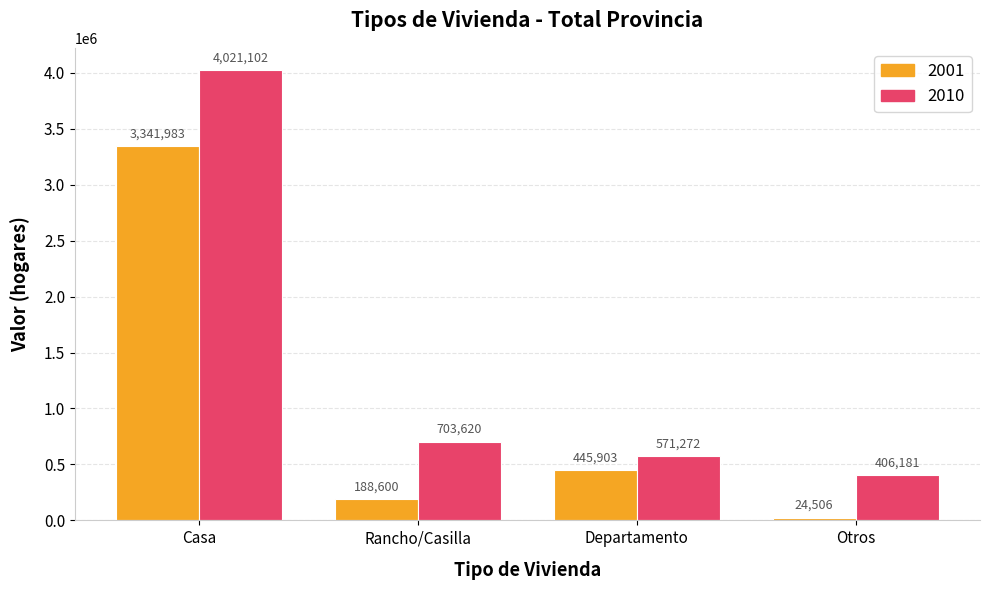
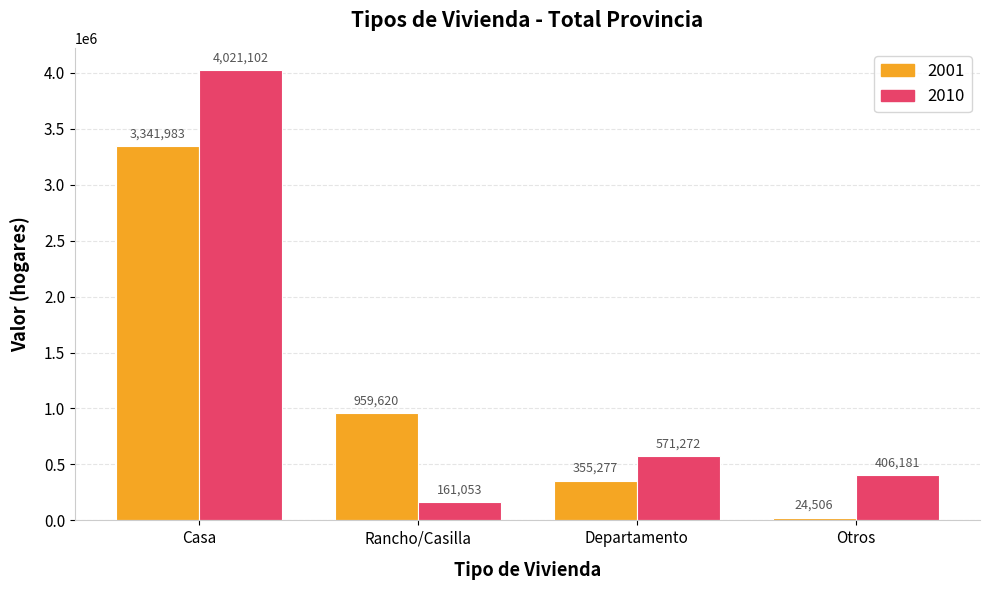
2001, Rancho/Casilla: 188,600 -> 959,620
2010, Rancho/Casilla: 703,620 -> 161,053
2001, Departamento: 445,903 -> 355,277
